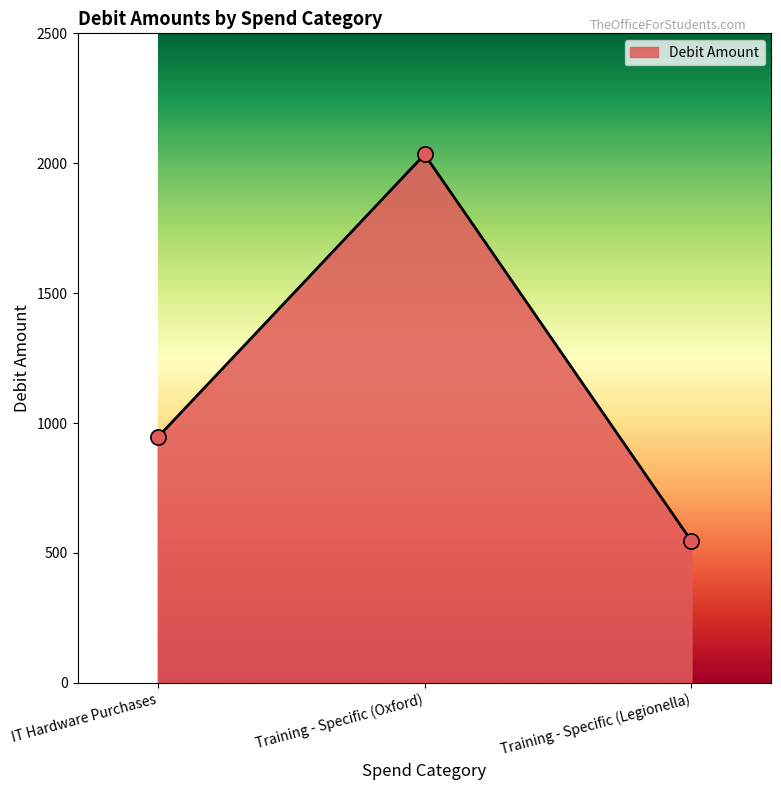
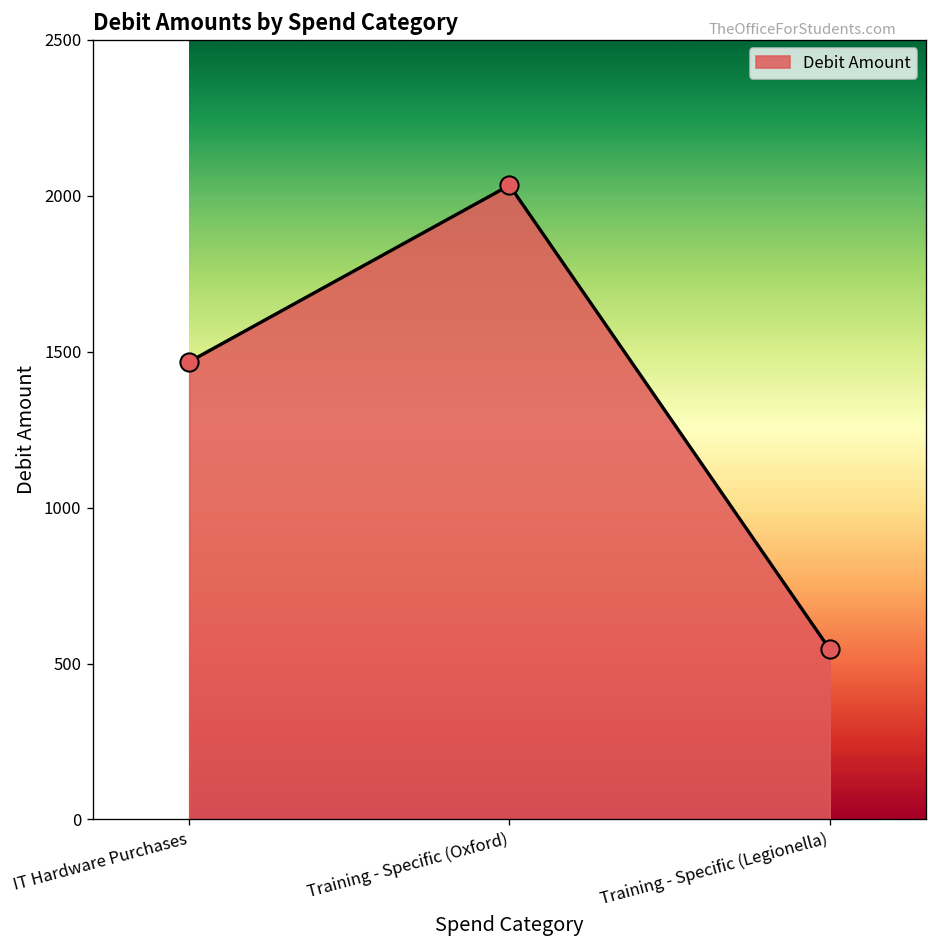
IT Hardware Purchases: 950 -> 1470
